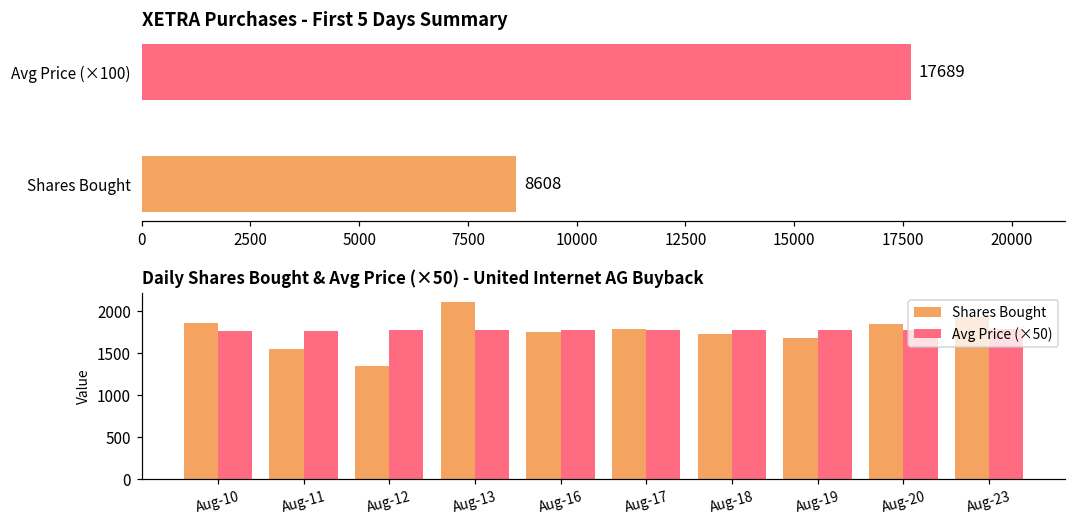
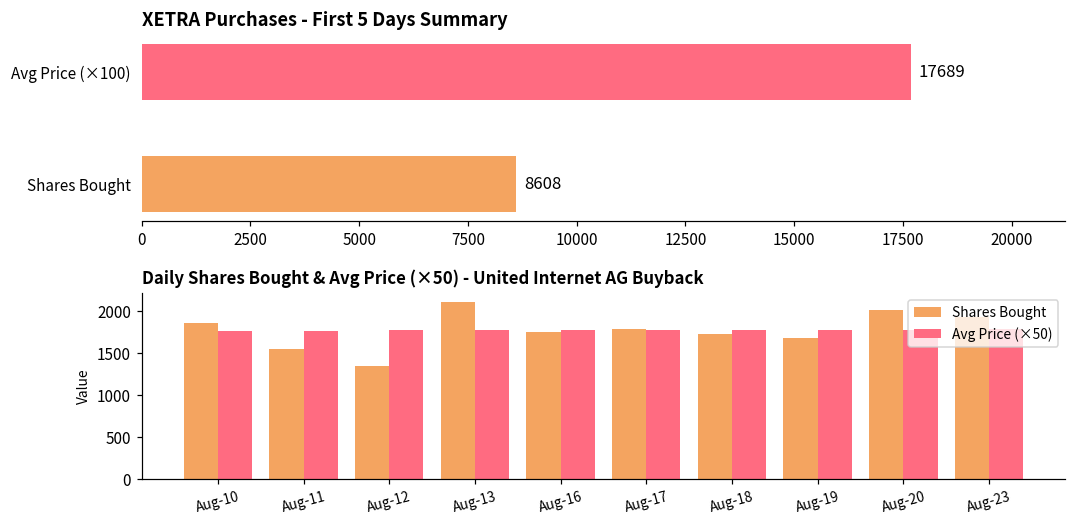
Daily Shares Bought & Avg Price (×50) - United Internet AG Buyback, Shares Bought, Aug-20: 1800 -> 2000
